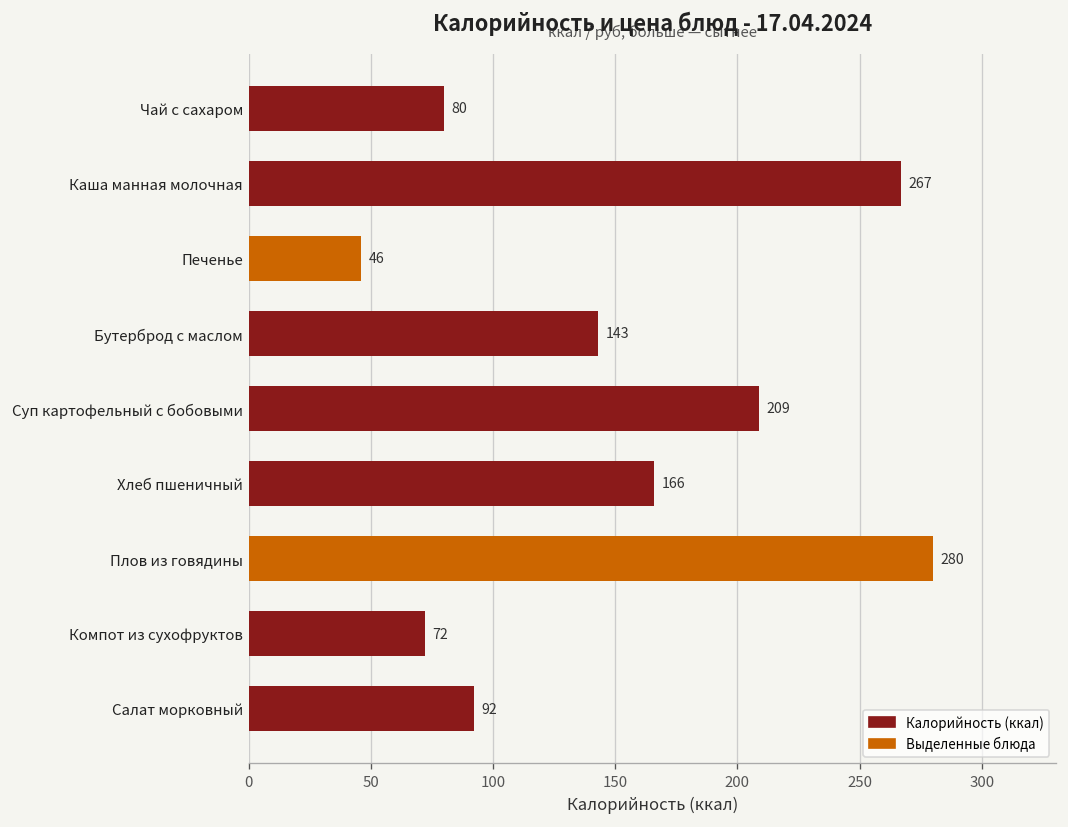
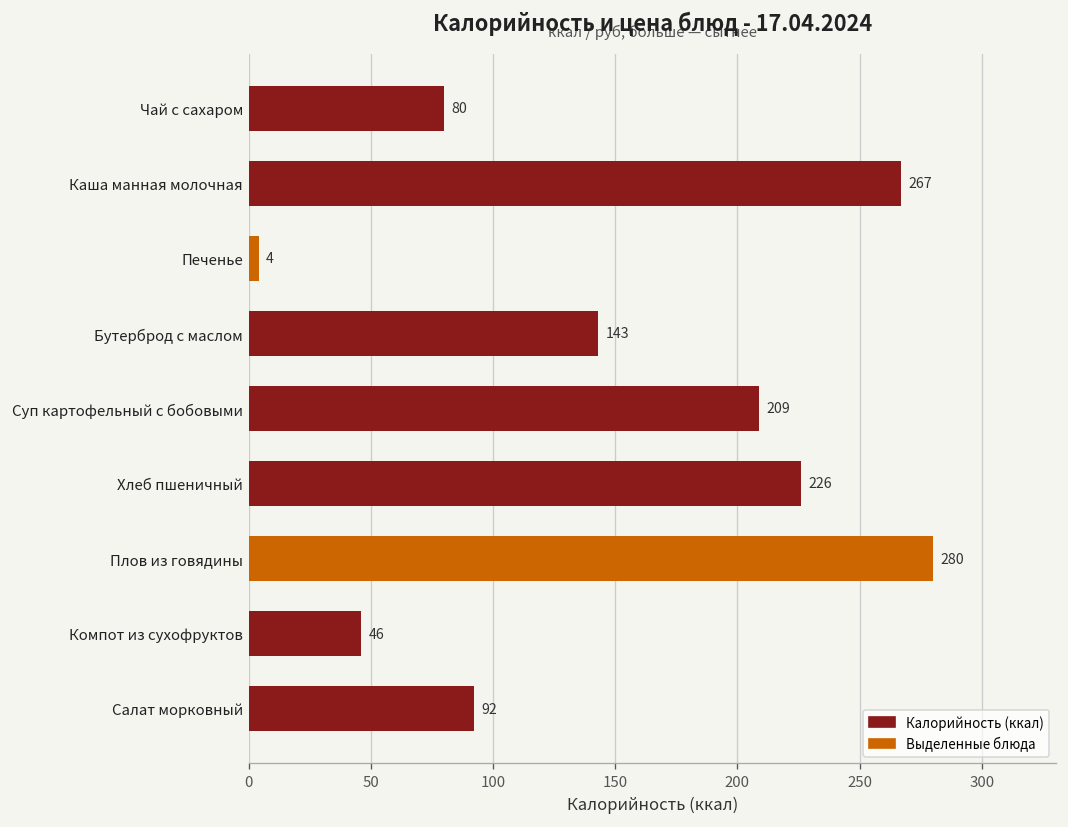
Печенье: 46 -> 4
Хлеб пшеничный: 166 -> 226
Компот из сухофруктов: 72 -> 46
